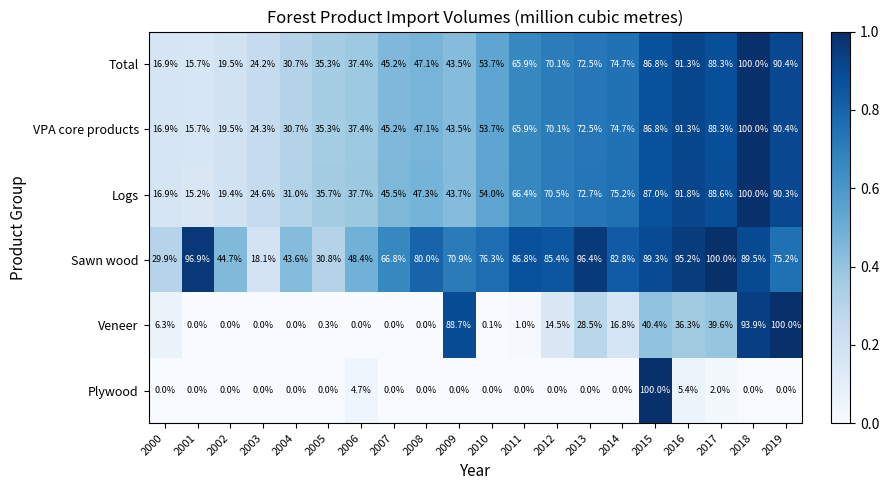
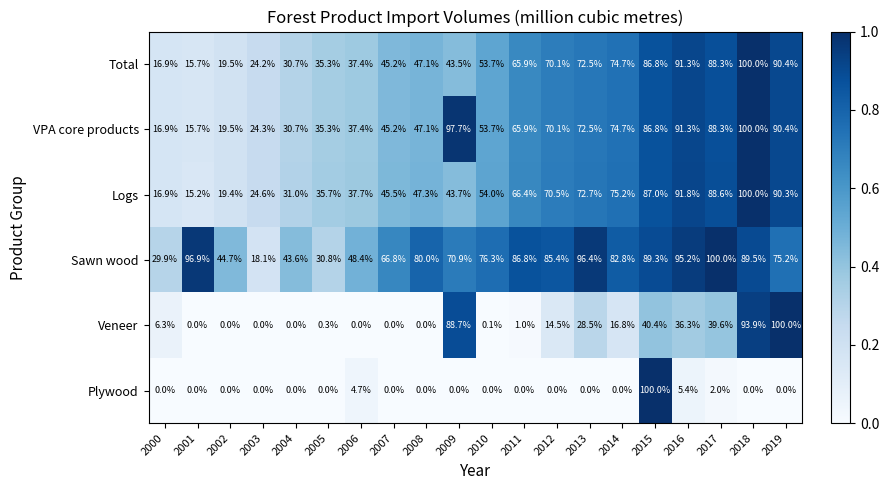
VPA core products, 2009: 43.5% -> 97.7%
